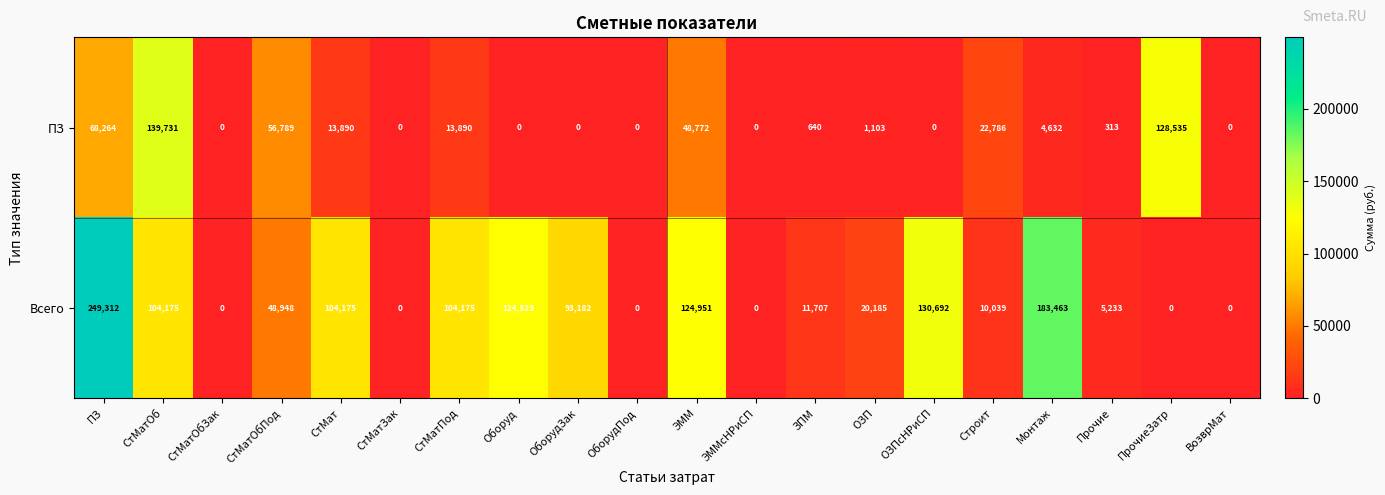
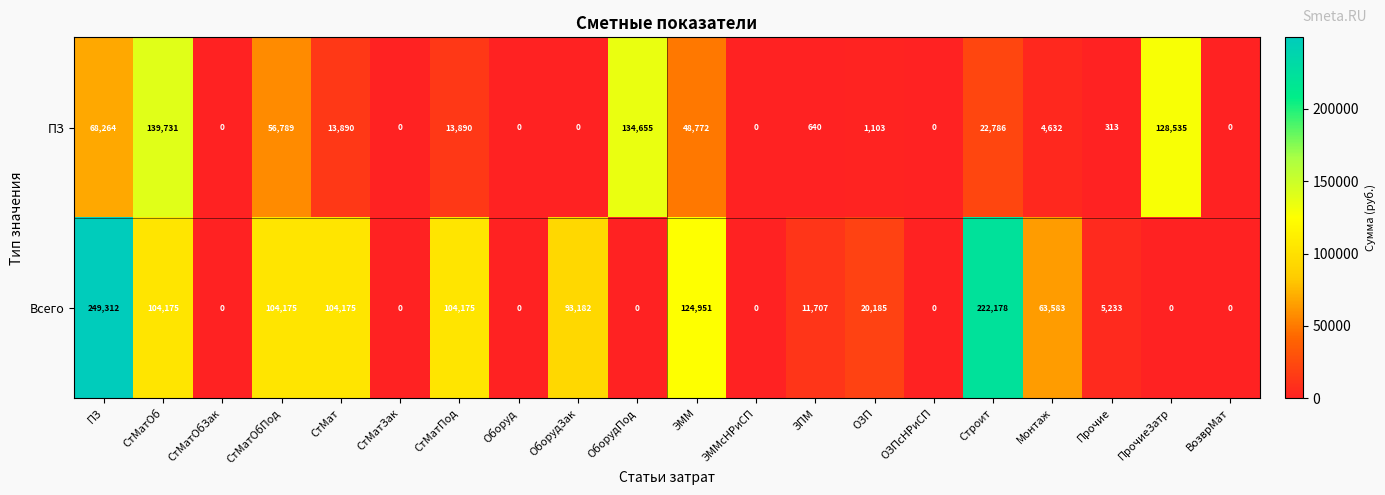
ПЗ, ОборудПод: 0 -> 134,655
Всего, СтМатОбПод: 48,948 -> 104,175
Всего, Оборуд: 124,523 -> 0
Всего, ОЗПсНРиСП: 130,692 -> 0
Всего, Строит: 10,039 -> 222,178
Всего, Монтаж: 183,463 -> 63,583
